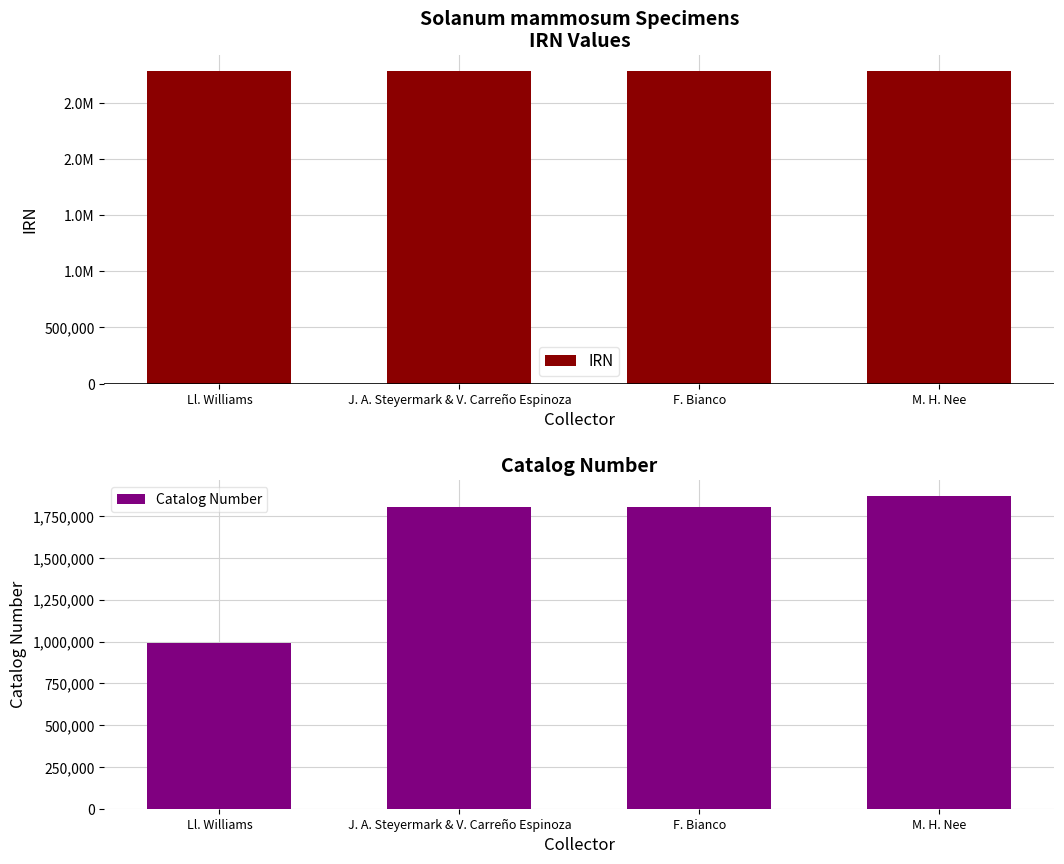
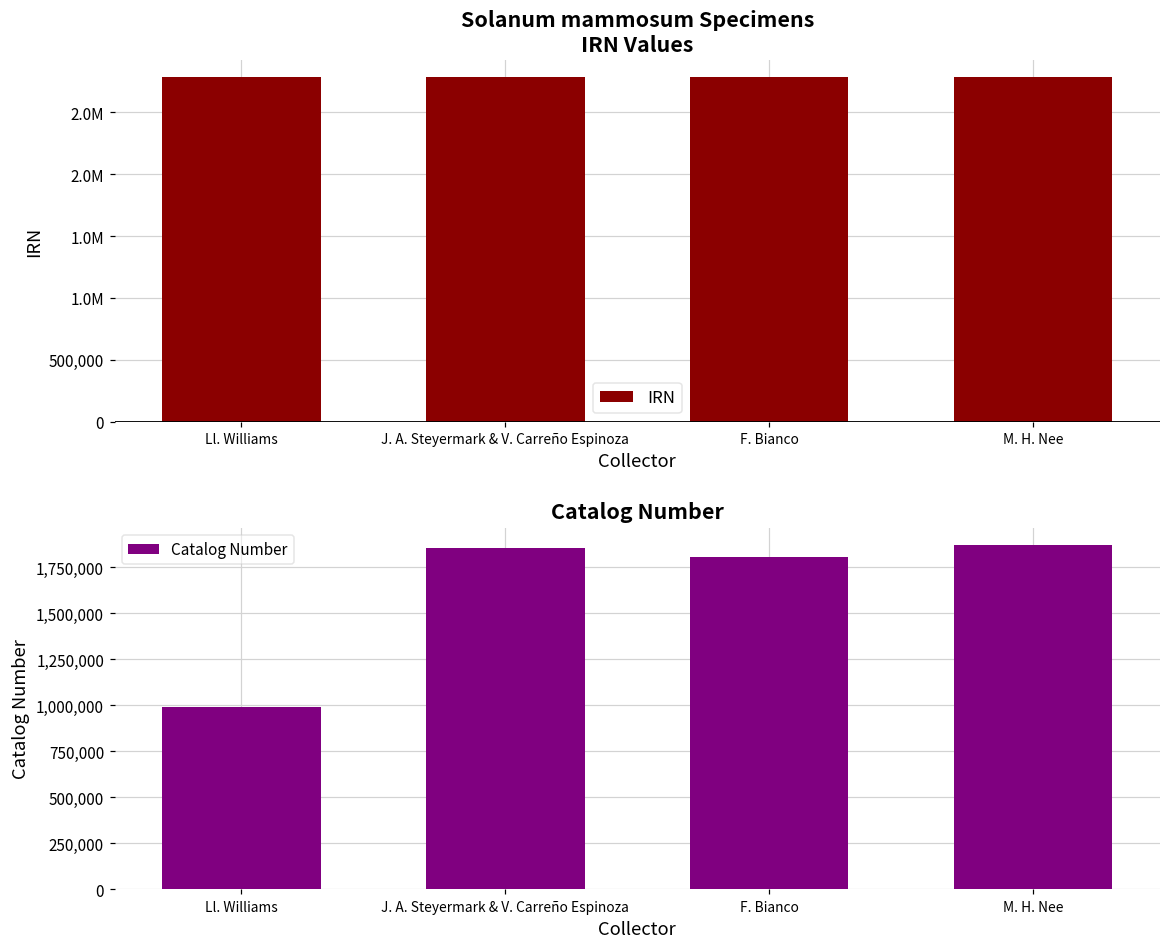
Catalog Number, J. A. Steyermark & V. Carreño Espinoza: 1,800,000 -> 1,860,000
